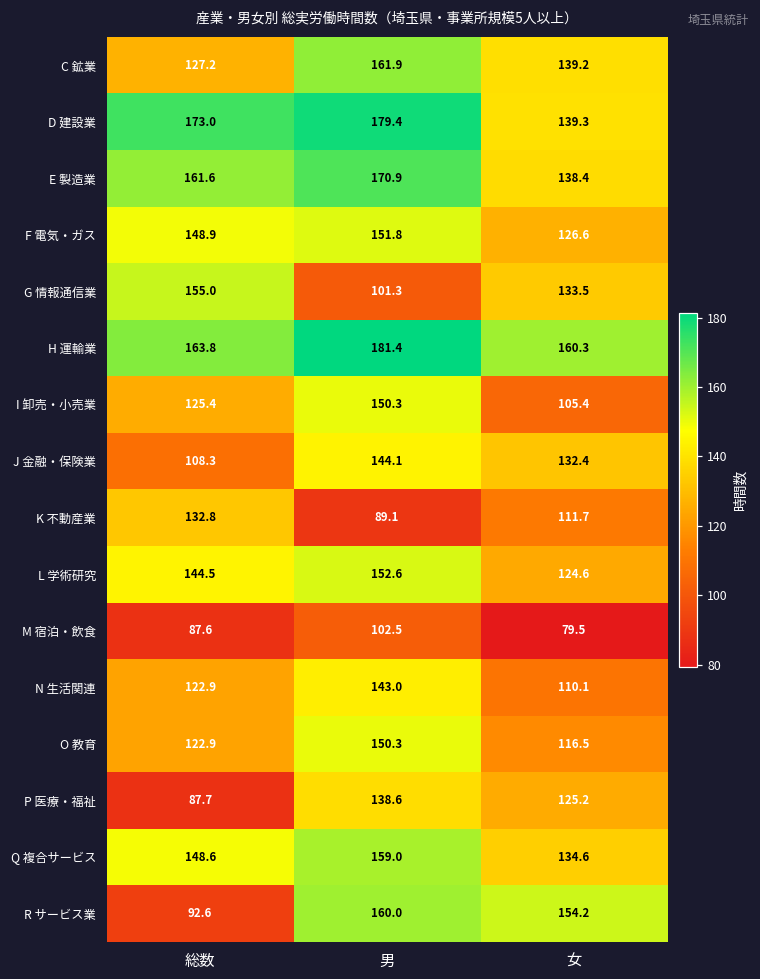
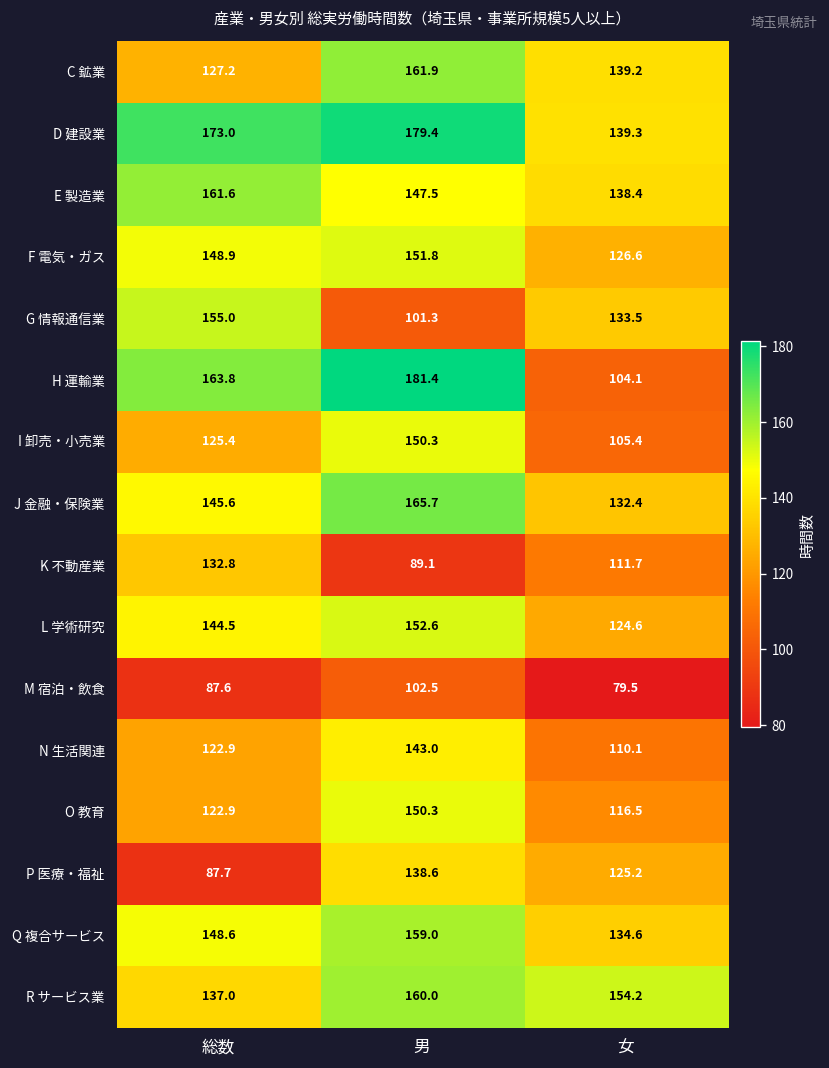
E 製造業, 男: 170.9 -> 147.5
H 運輸業, 女: 160.3 -> 104.1
J 金融・保険業, 総数: 108.3 -> 145.6
J 金融・保険業, 男: 144.1 -> 165.7
R サービス業, 総数: 92.6 -> 137.0
